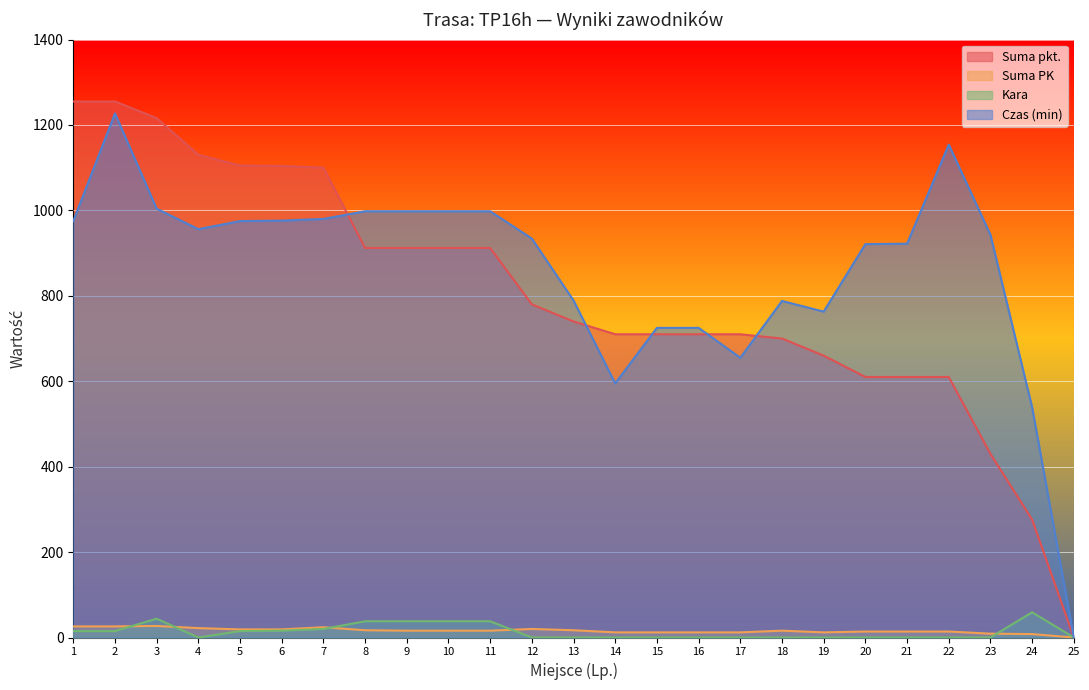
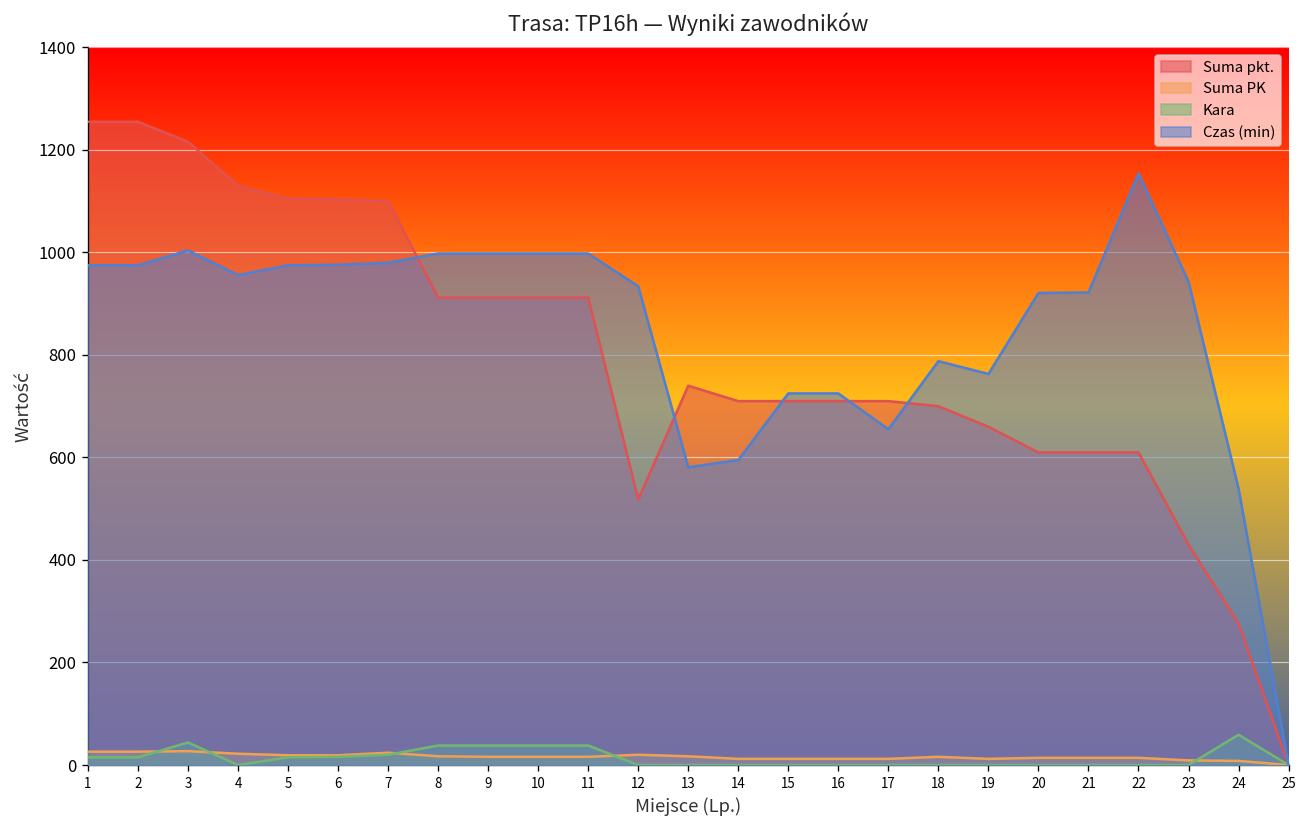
Czas (min), 2: 1230 -> 980
Suma pkt., 12: 780 -> 520
Czas (min), 13: 790 -> 580
